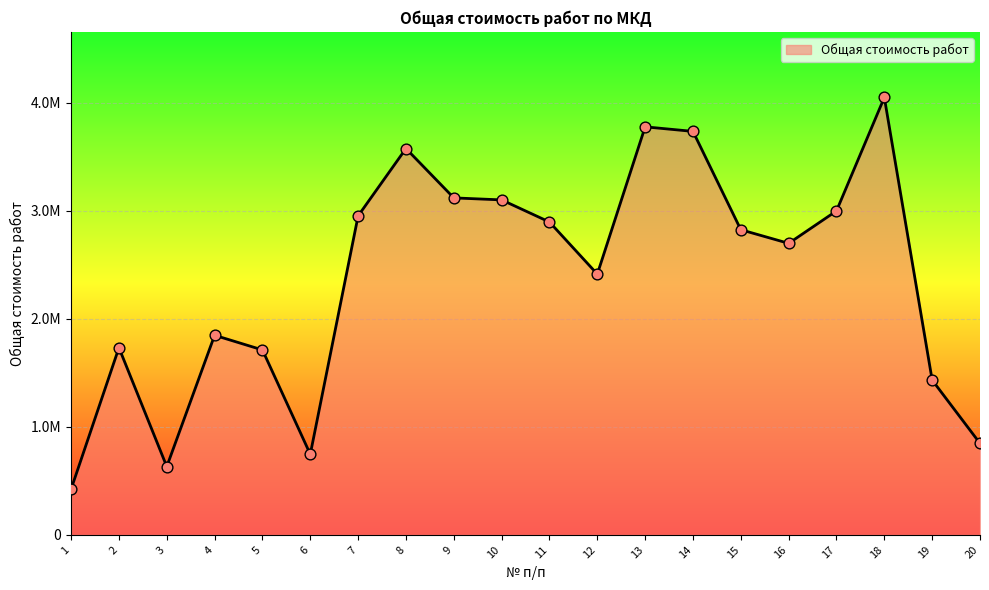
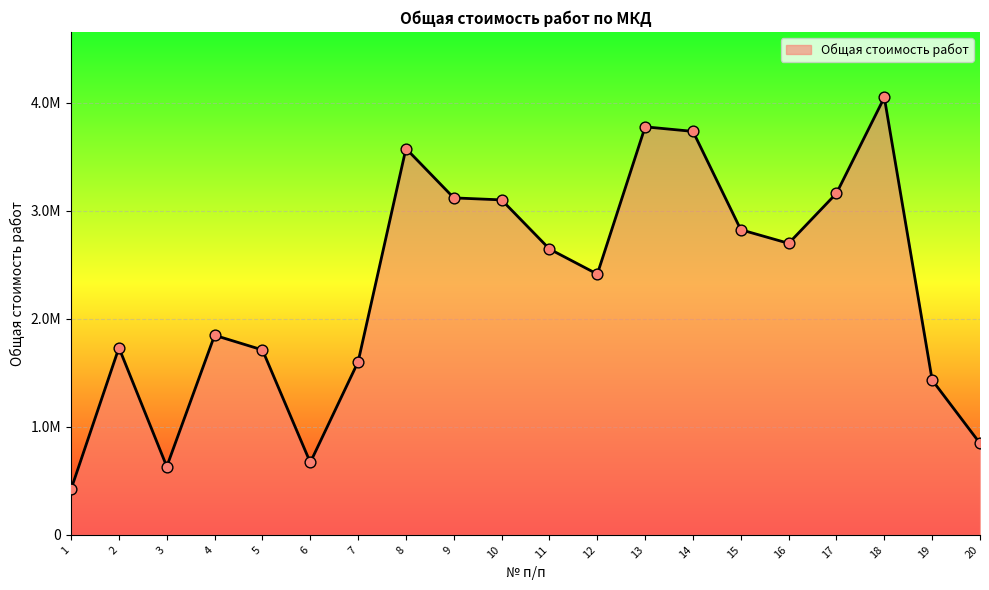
6: 750000 -> 670000
7: 2950000 -> 1600000
11: 2900000 -> 2650000
17: 3000000 -> 3160000
